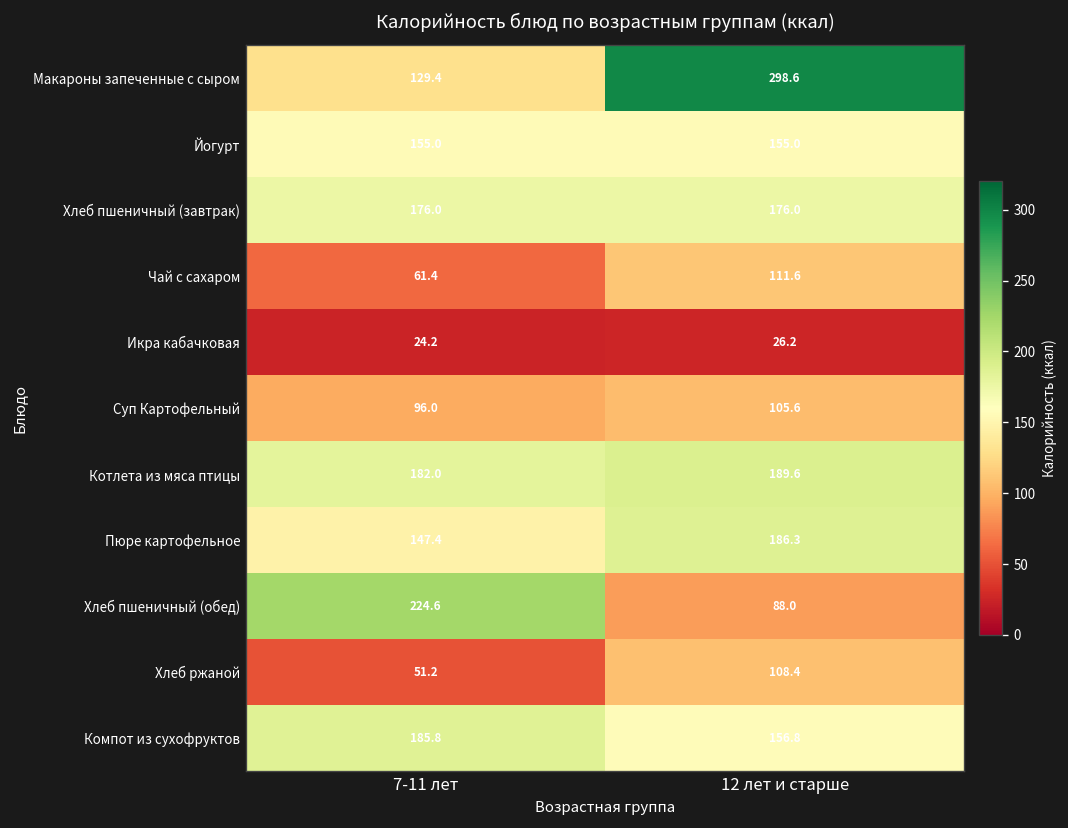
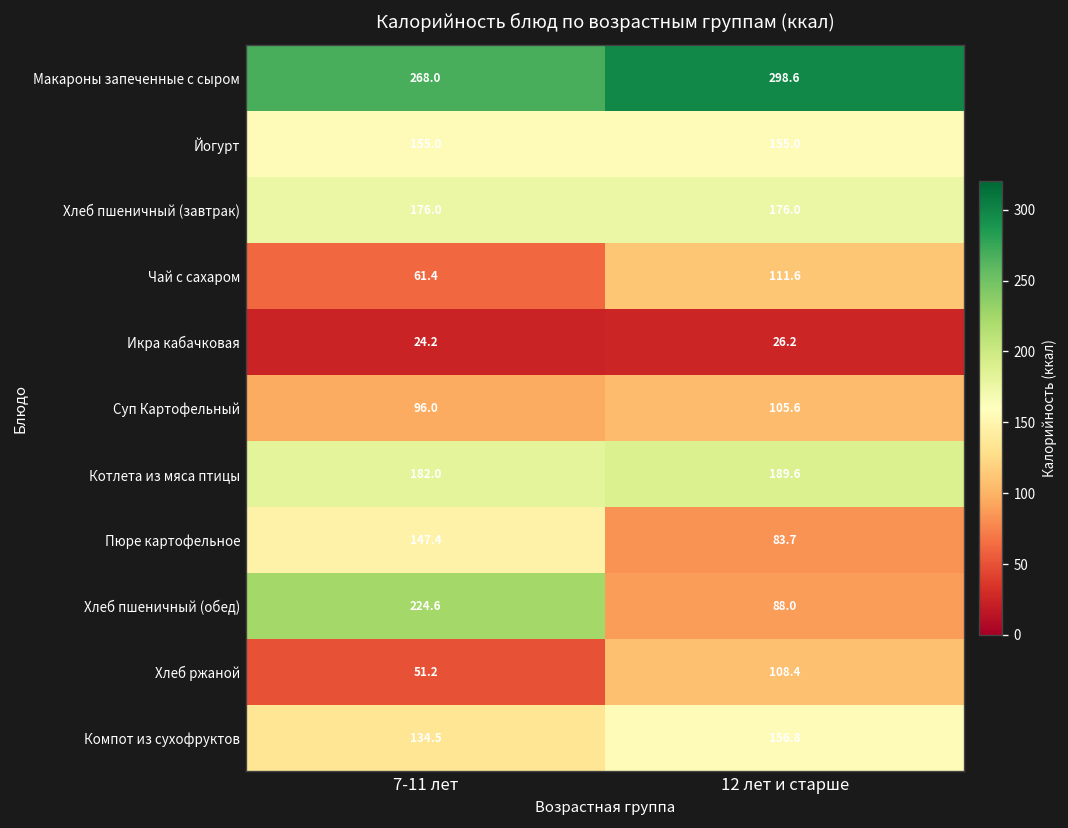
Макароны запеченные с сыром, 7-11 лет: 129.4 -> 268.0
Пюре картофельное, 12 лет и старше: 186.3 -> 83.7
Компот из сухофруктов, 7-11 лет: 185.8 -> 134.5
